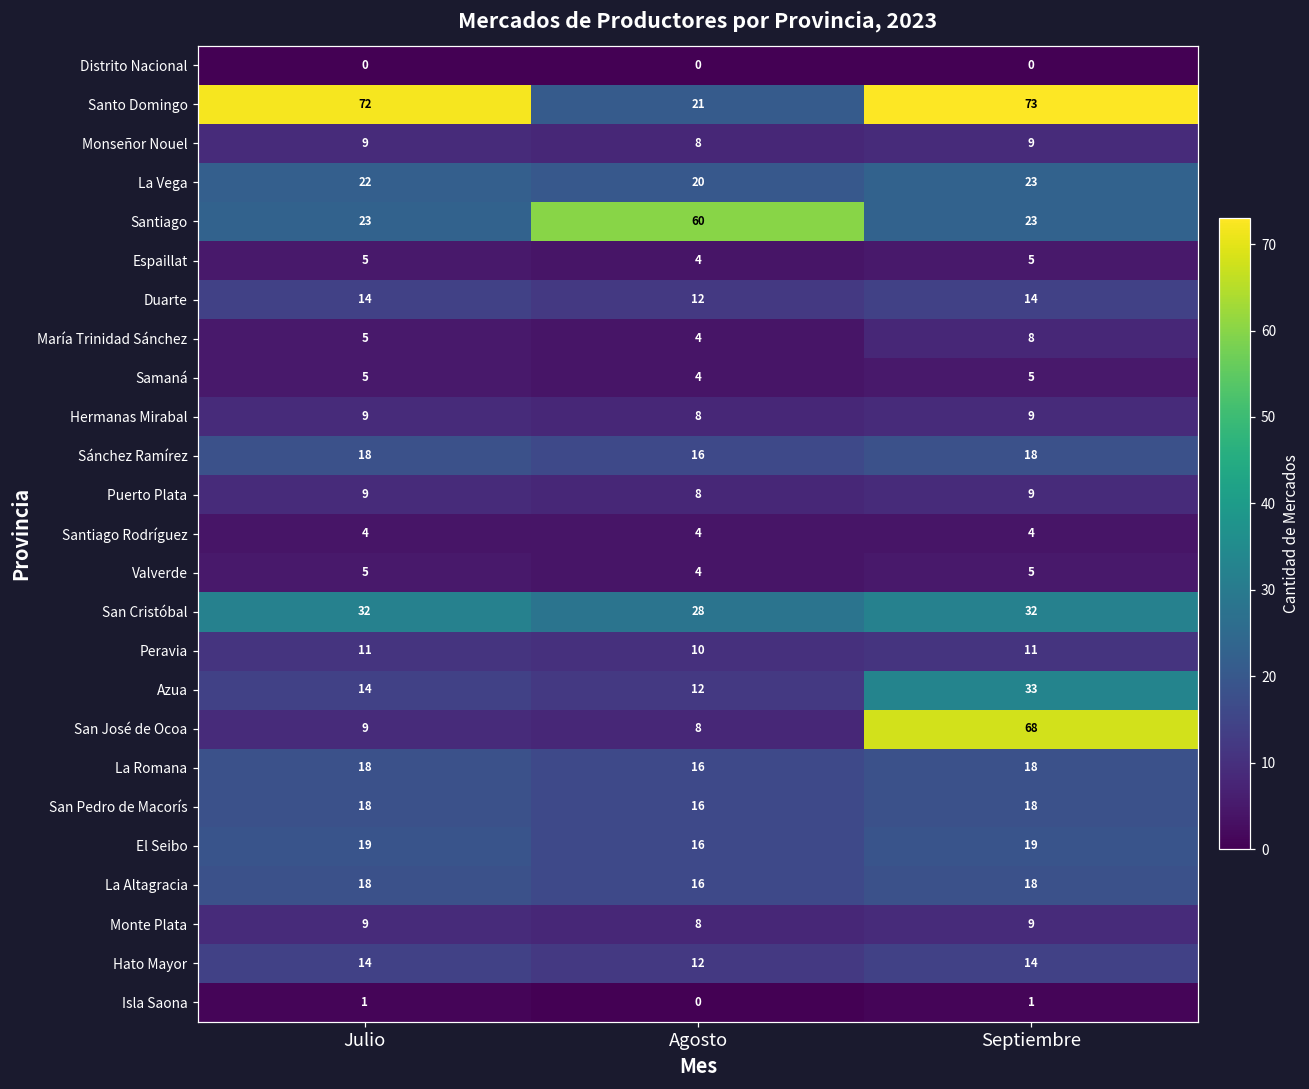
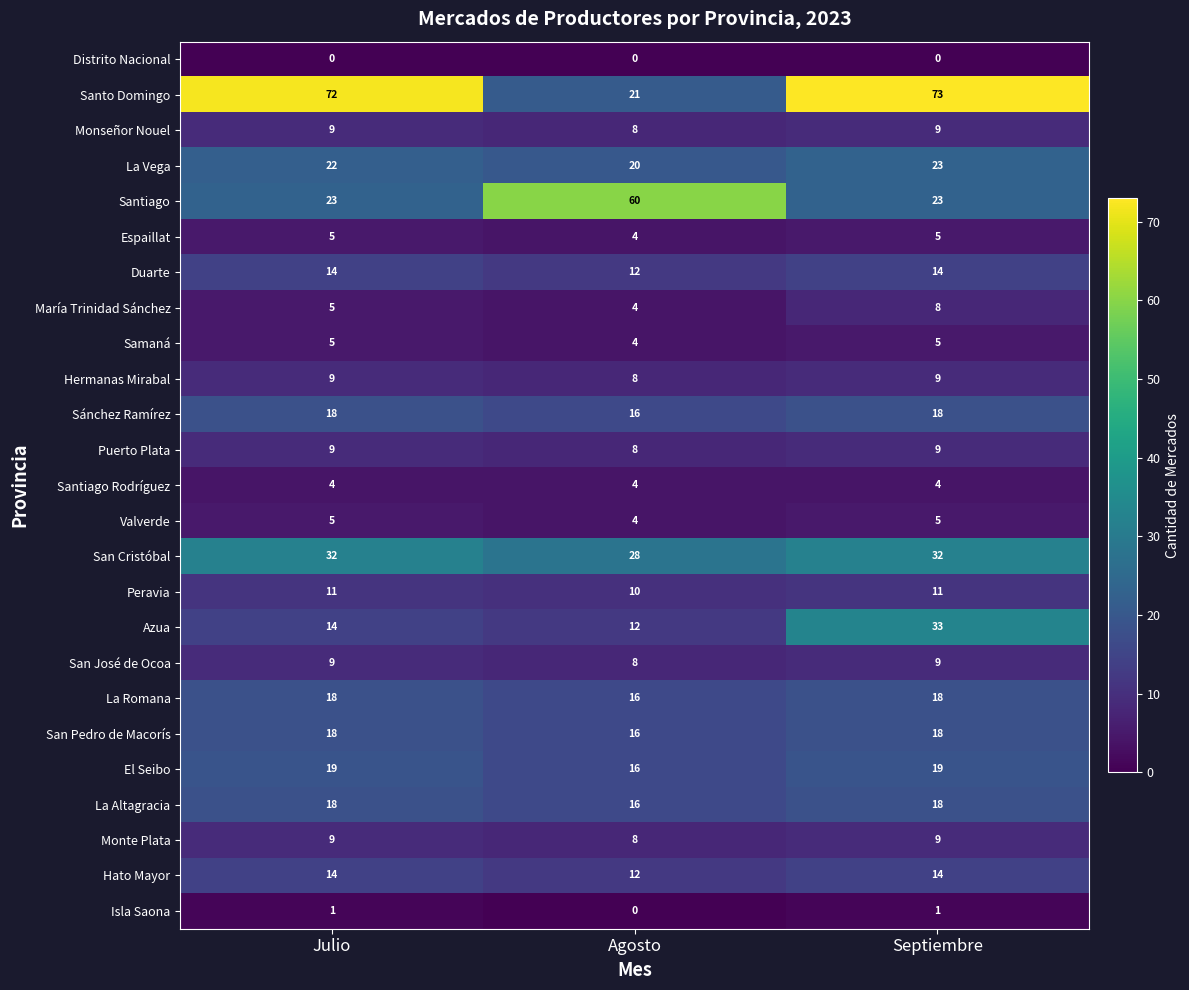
San José de Ocoa, Septiembre: 68 -> 9
